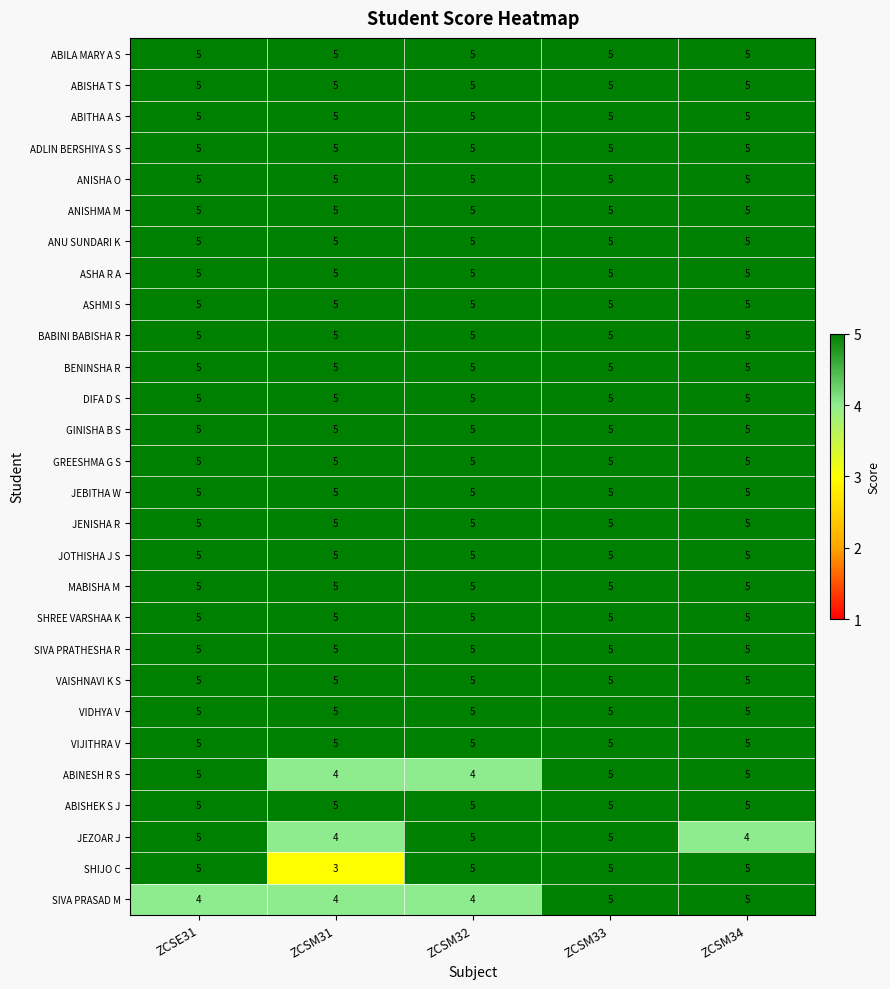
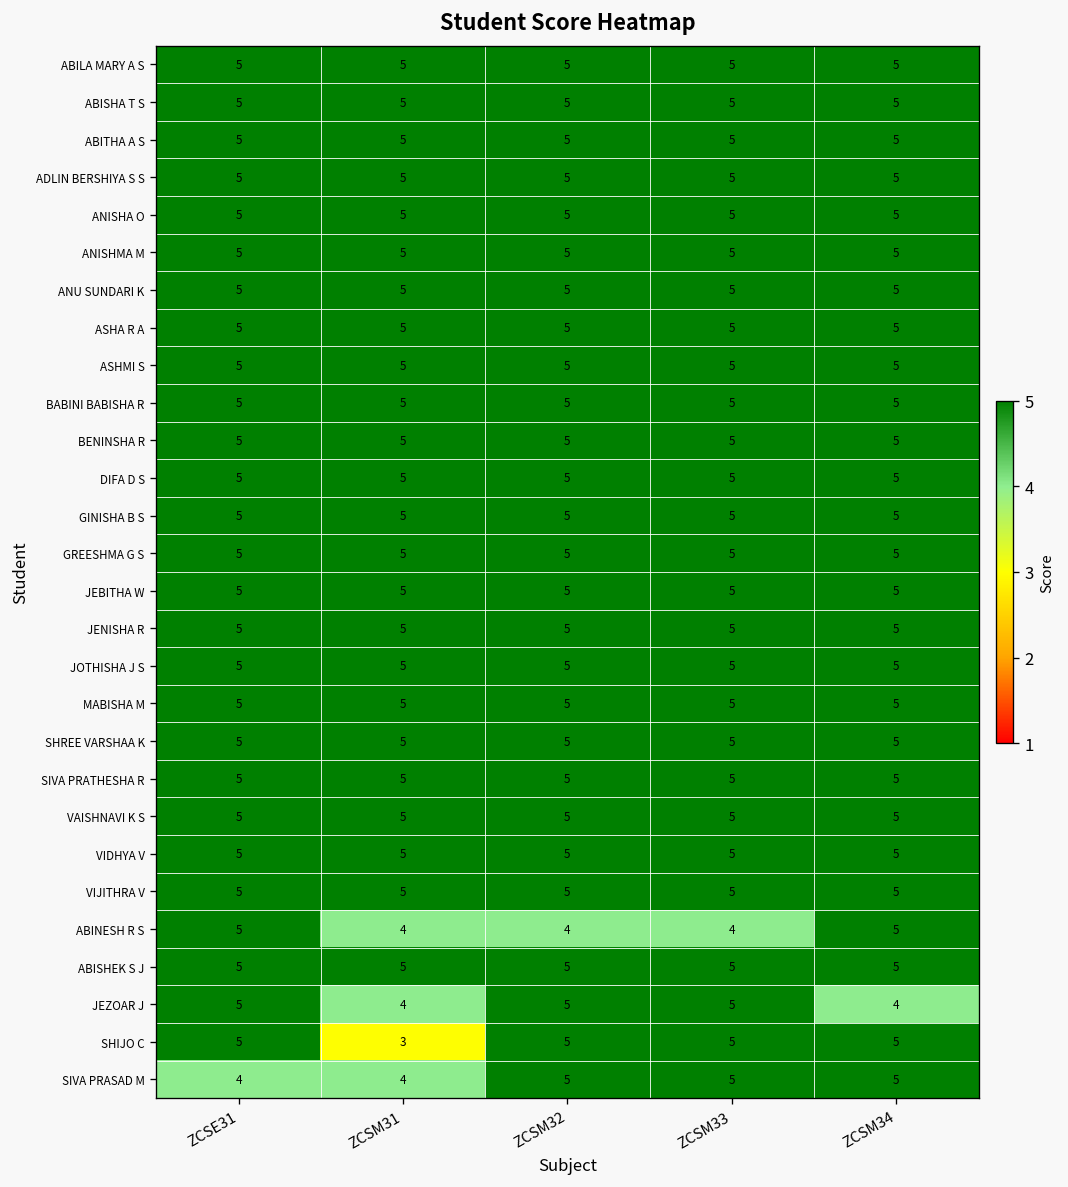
ABINESH R S, ZCSM33: 5 -> 4
SIVA PRASAD M, ZCSM32: 4 -> 5
